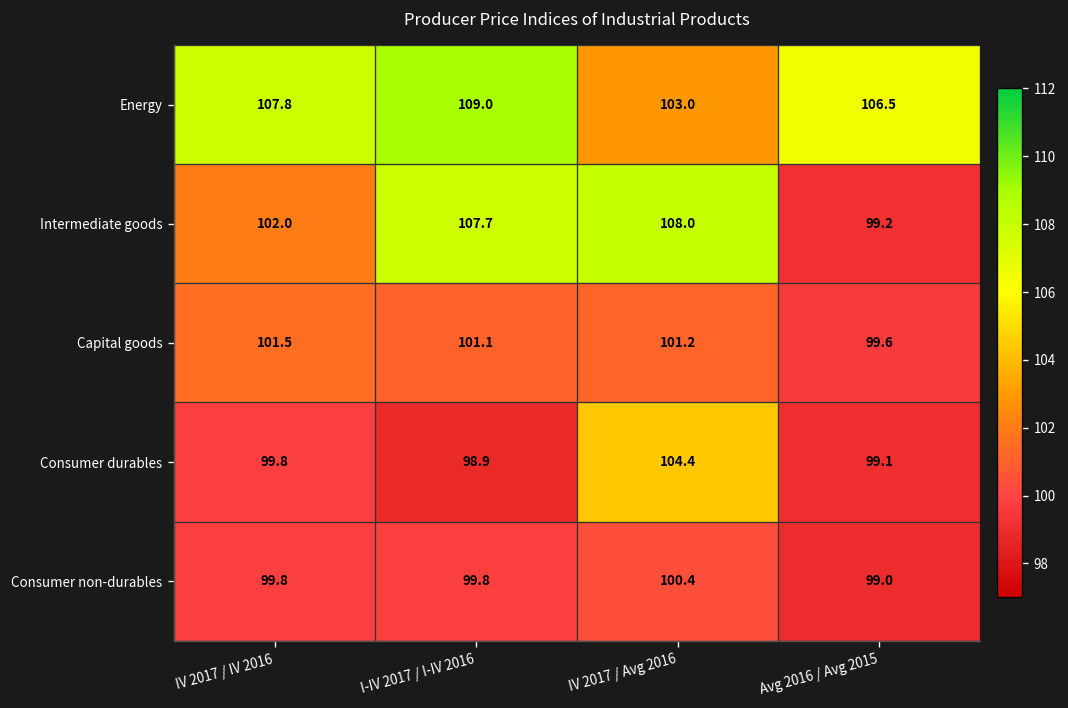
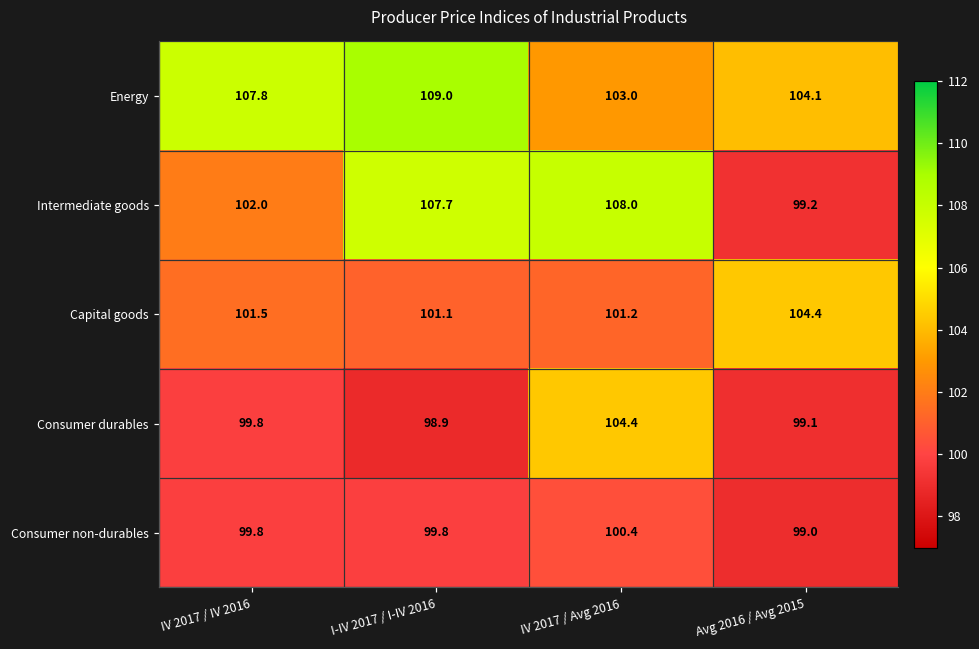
Energy, Avg 2016 / Avg 2015: 106.5 -> 104.1
Capital goods, Avg 2016 / Avg 2015: 99.6 -> 104.4
